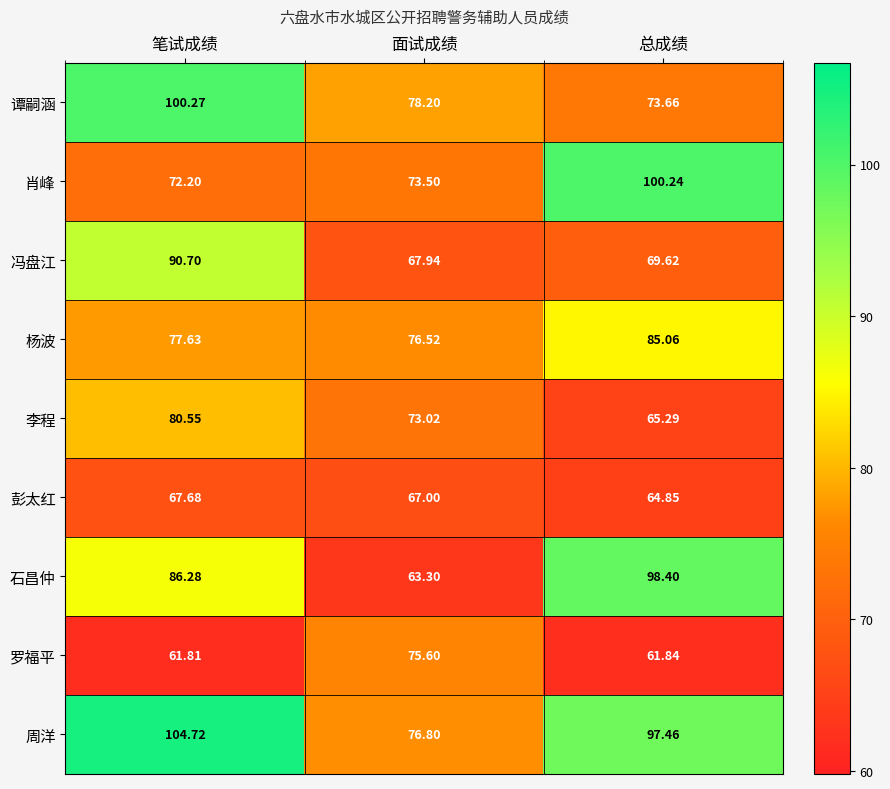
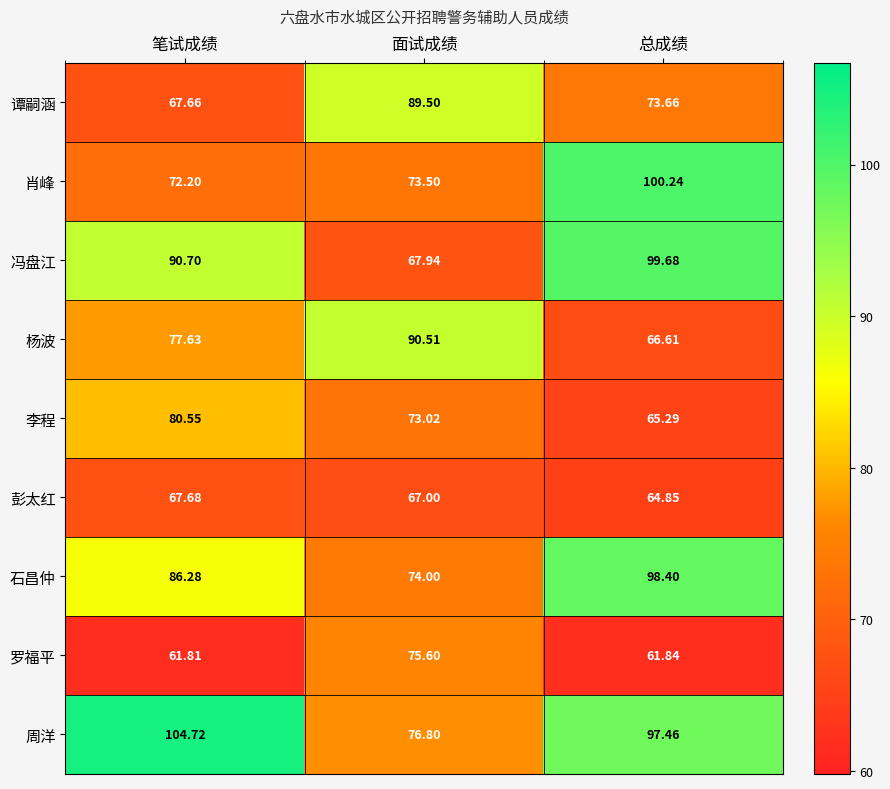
谭嗣涵, 笔试成绩: 100.27 -> 67.66
谭嗣涵, 面试成绩: 78.20 -> 89.50
冯盘江, 总成绩: 69.62 -> 99.68
杨波, 面试成绩: 76.52 -> 90.51
杨波, 总成绩: 85.06 -> 66.61
石昌仲, 面试成绩: 63.30 -> 74.00
